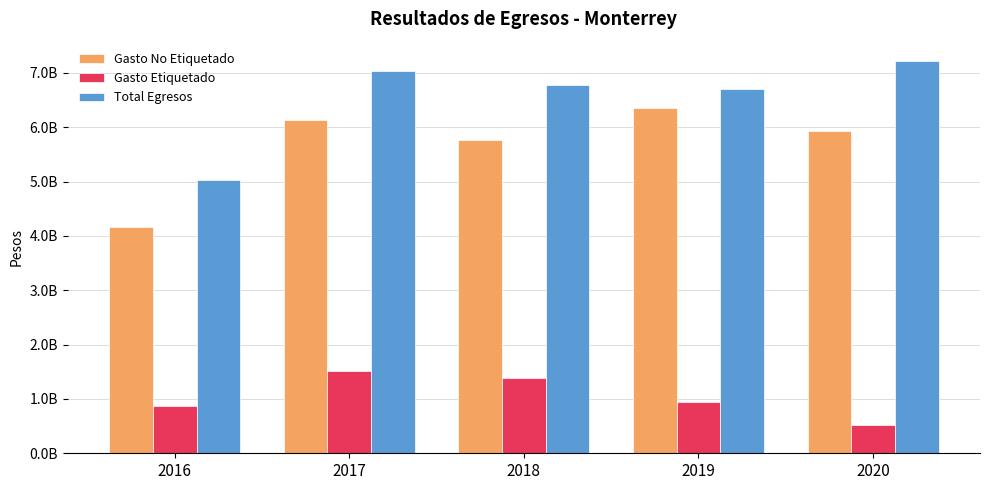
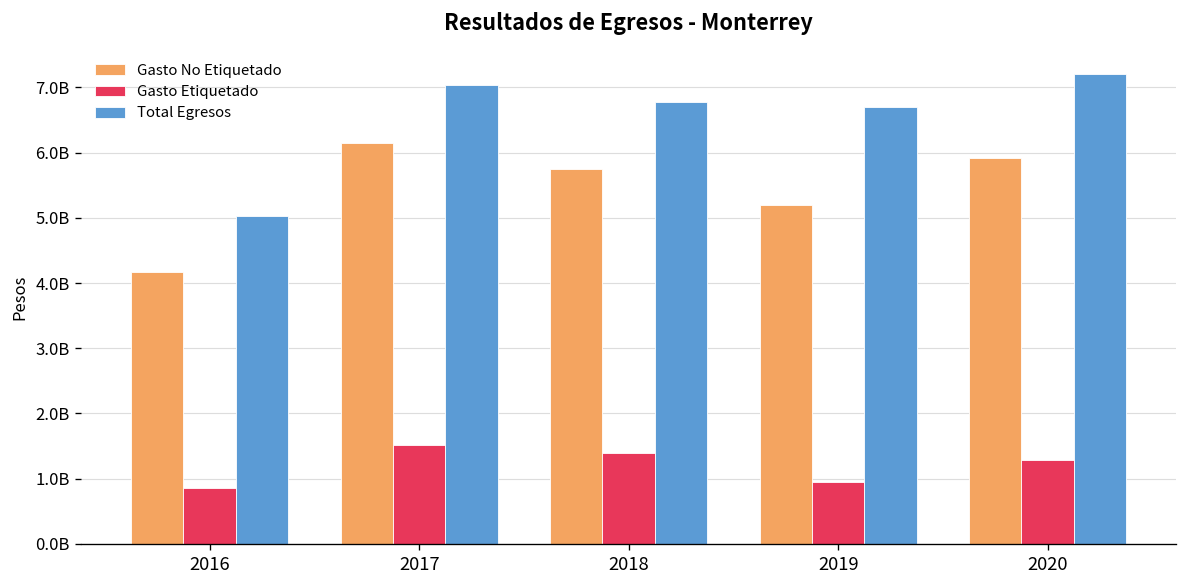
Gasto No Etiquetado, 2019: 6400000000 -> 5200000000
Gasto Etiquetado, 2020: 500000000 -> 1300000000
